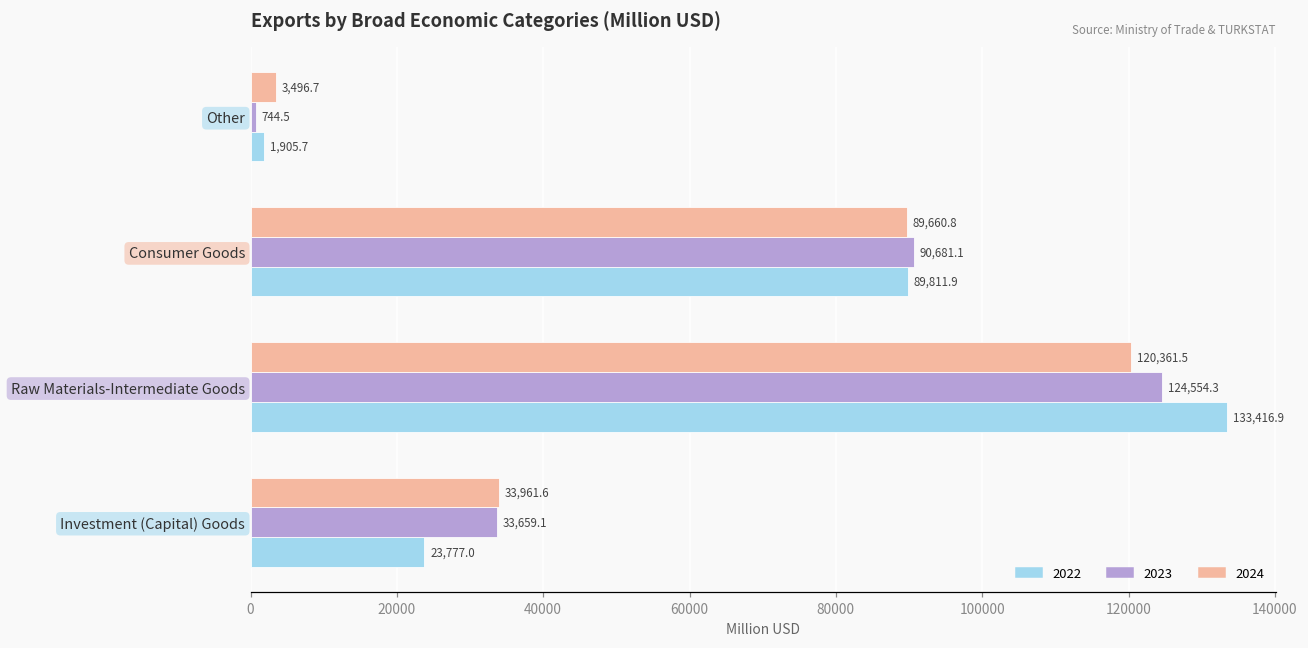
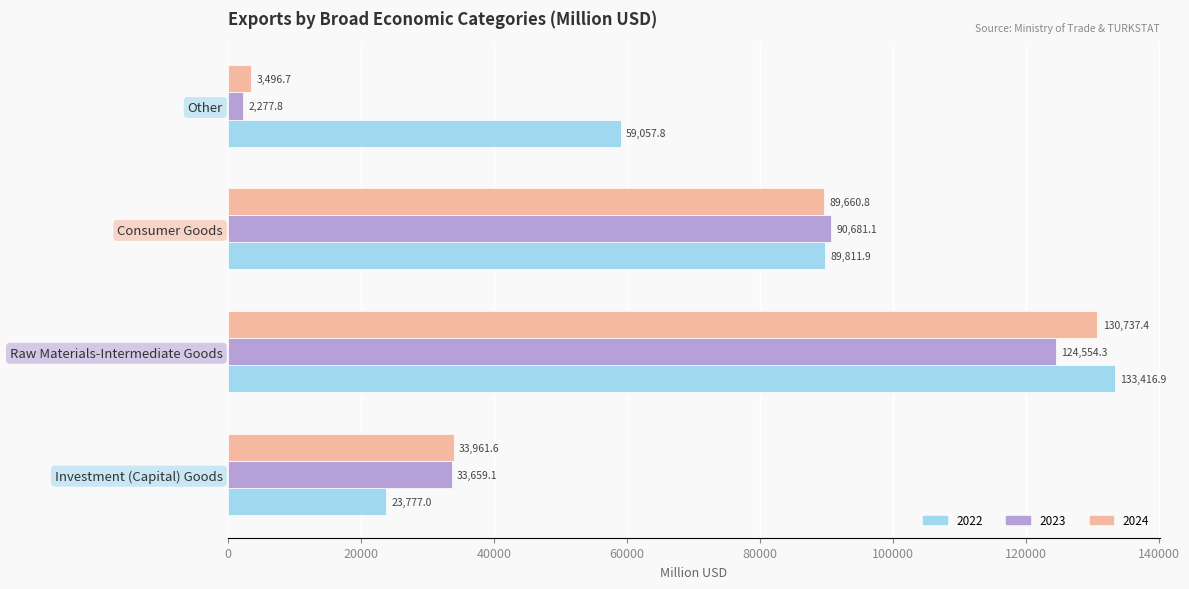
2023, Other: 744.5 -> 2,277.8
2022, Other: 1,905.7 -> 59,057.8
2024, Raw Materials-Intermediate Goods: 120,361.5 -> 130,737.4
